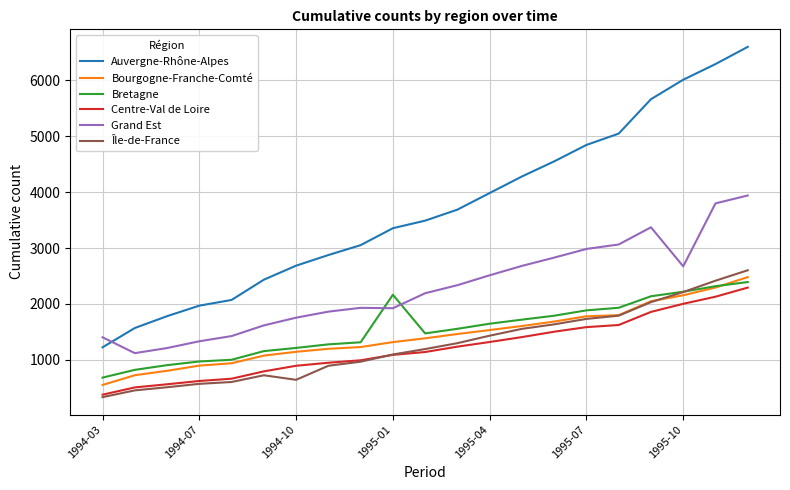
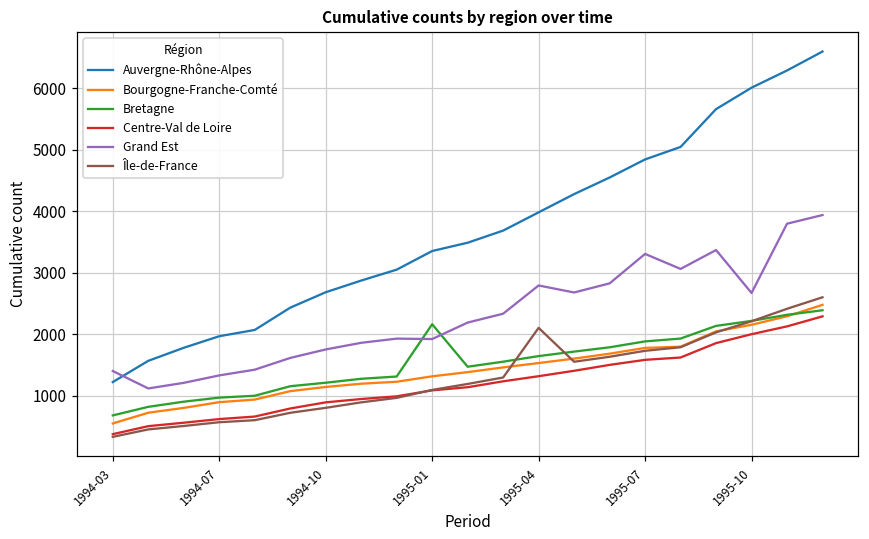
Île-de-France, 1994-10: 600 -> 800
Grand Est, 1995-04: 2500 -> 2800
Île-de-France, 1995-04: 1400 -> 2100
Grand Est, 1995-07: 3000 -> 3300
